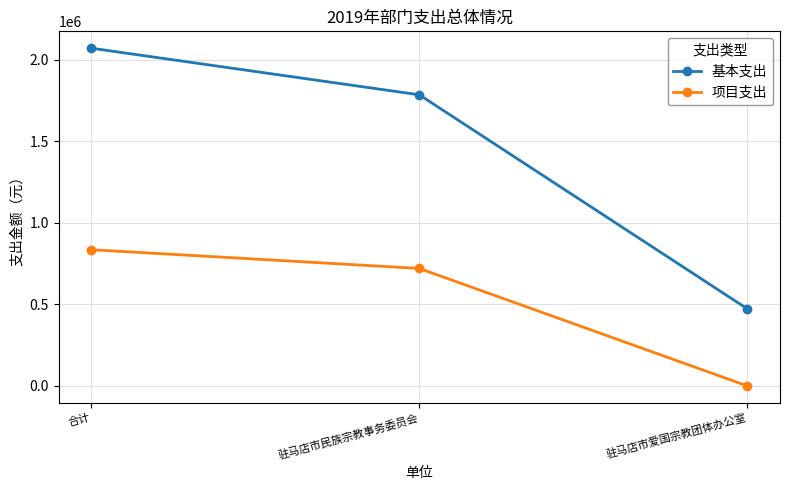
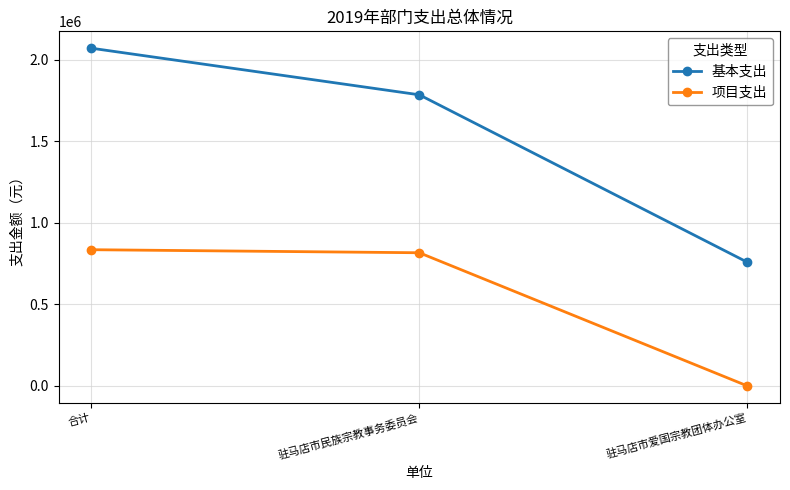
项目支出, 驻马店市民族宗教事务委员会: 720000 -> 820000
基本支出, 驻马店市爱国宗教团体办公室: 470000 -> 760000
